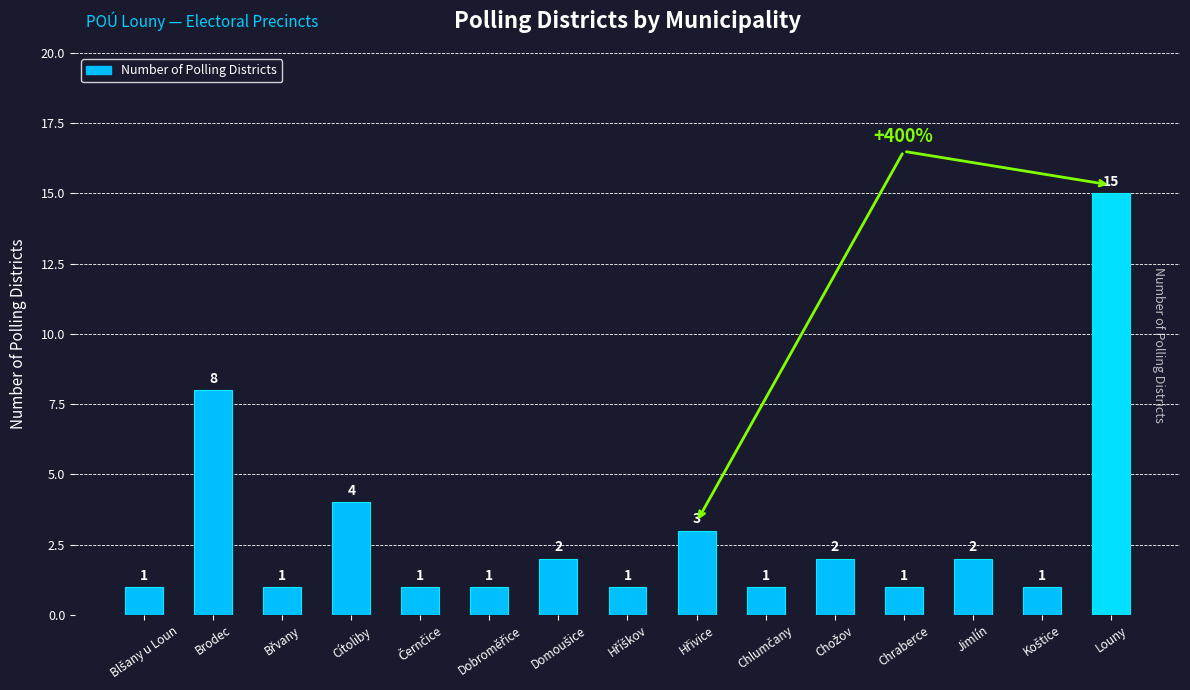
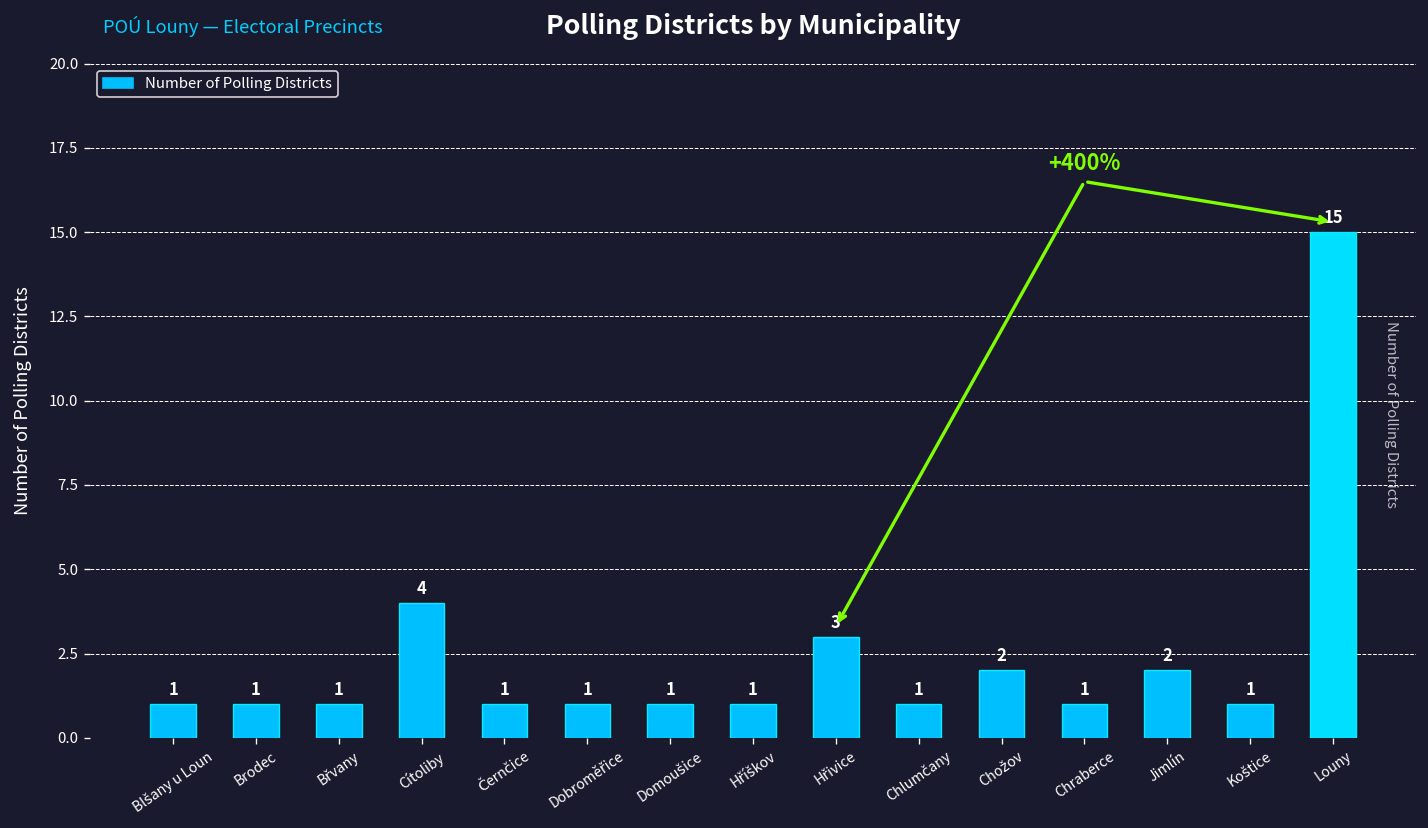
Brodec: 8 -> 1
Domoušice: 2 -> 1
